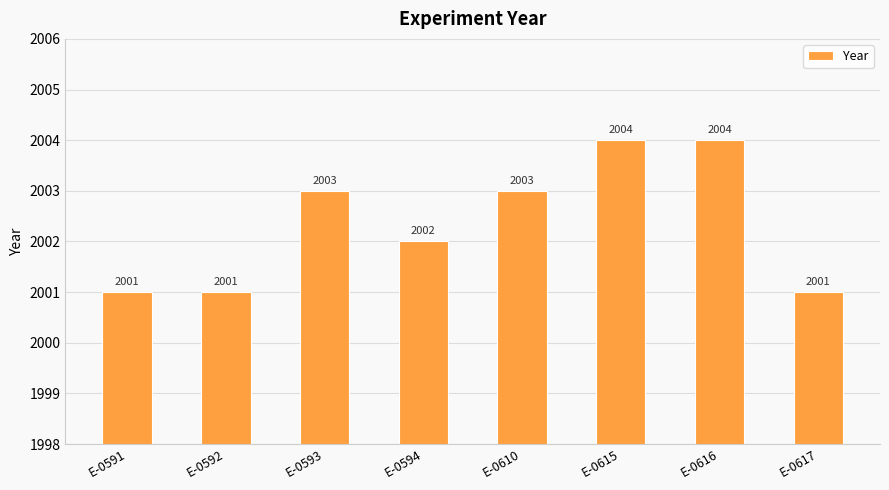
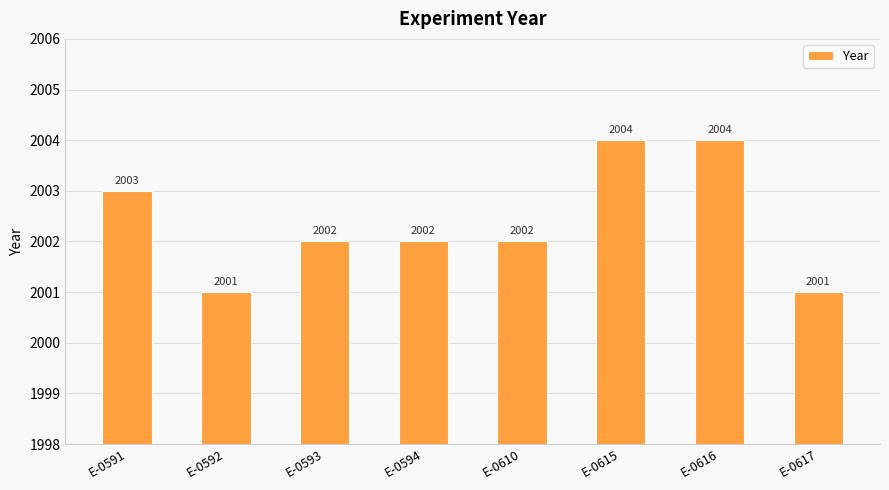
E-0591: 2001 -> 2003
E-0593: 2003 -> 2002
E-0610: 2003 -> 2002
